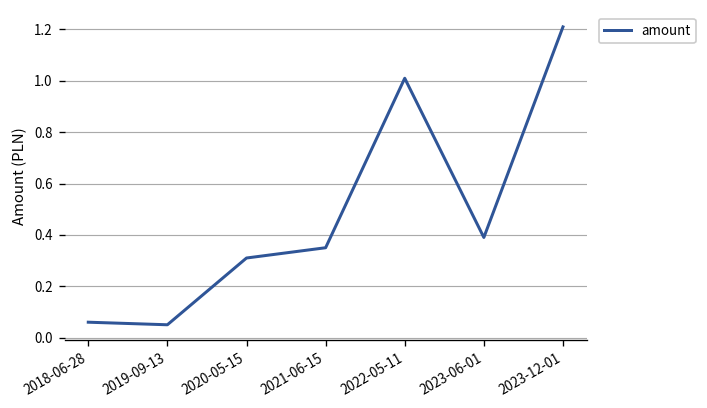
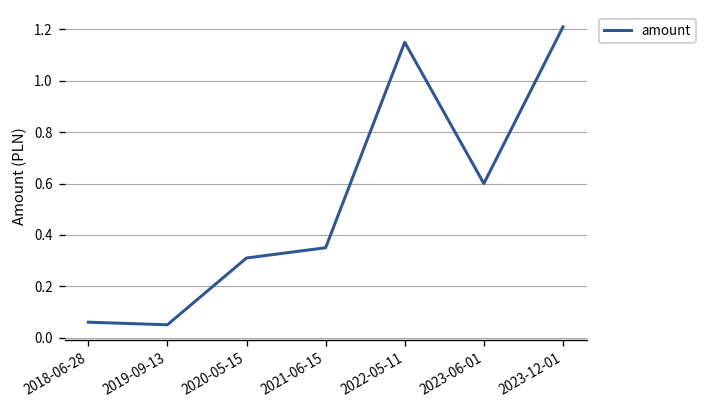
2022-05-11: 1.01 -> 1.15
2023-06-01: 0.39 -> 0.60
